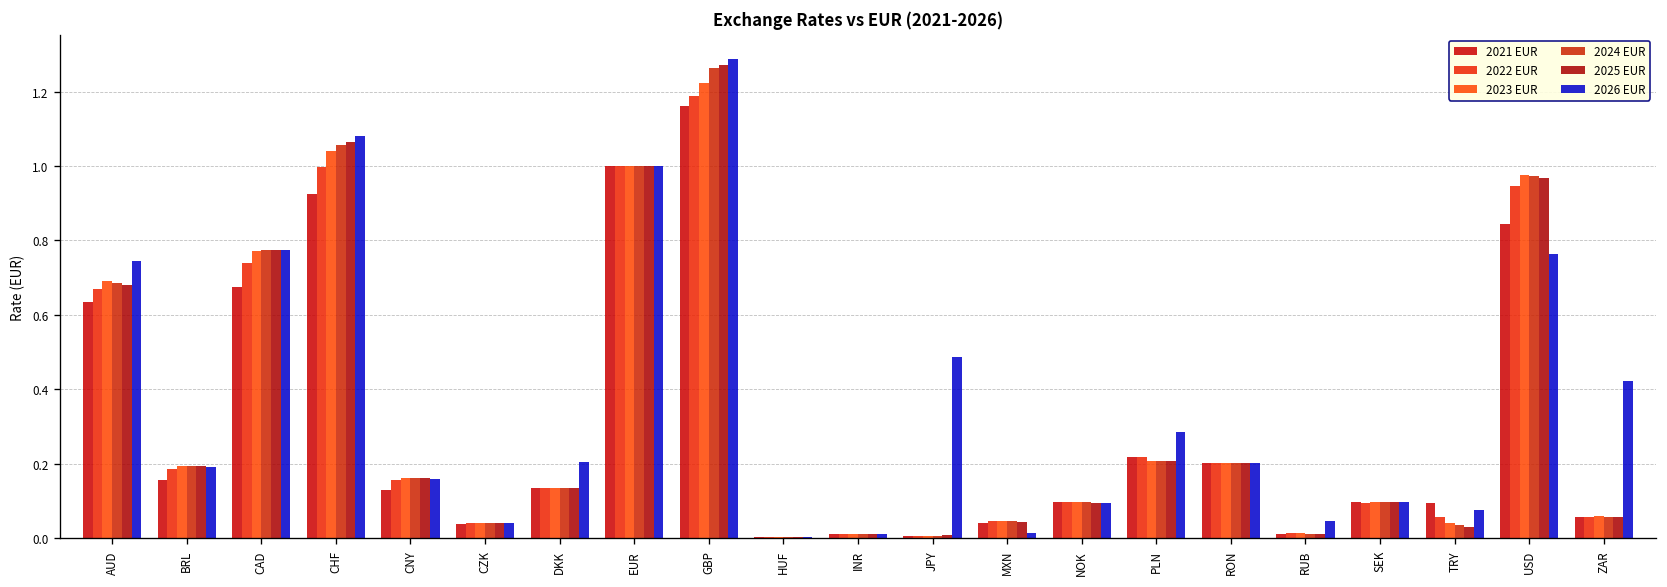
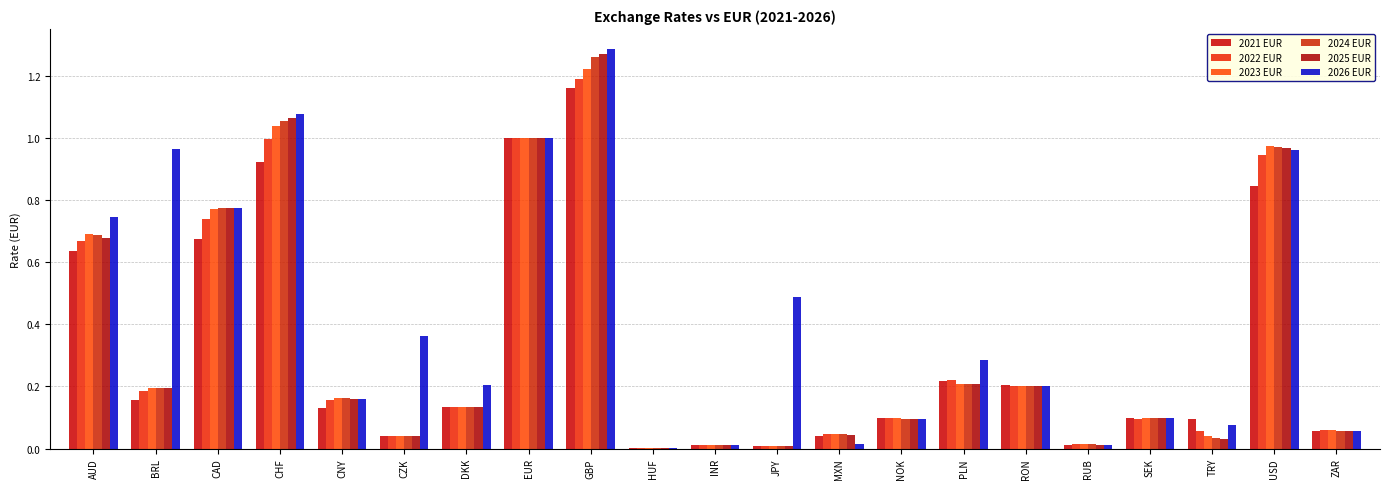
2026 EUR, BRL: 0.19 -> 0.96
2026 EUR, CZK: 0.04 -> 0.36
2026 EUR, RUB: 0.05 -> 0.01
2026 EUR, USD: 0.76 -> 0.96
2026 EUR, ZAR: 0.42 -> 0.05
